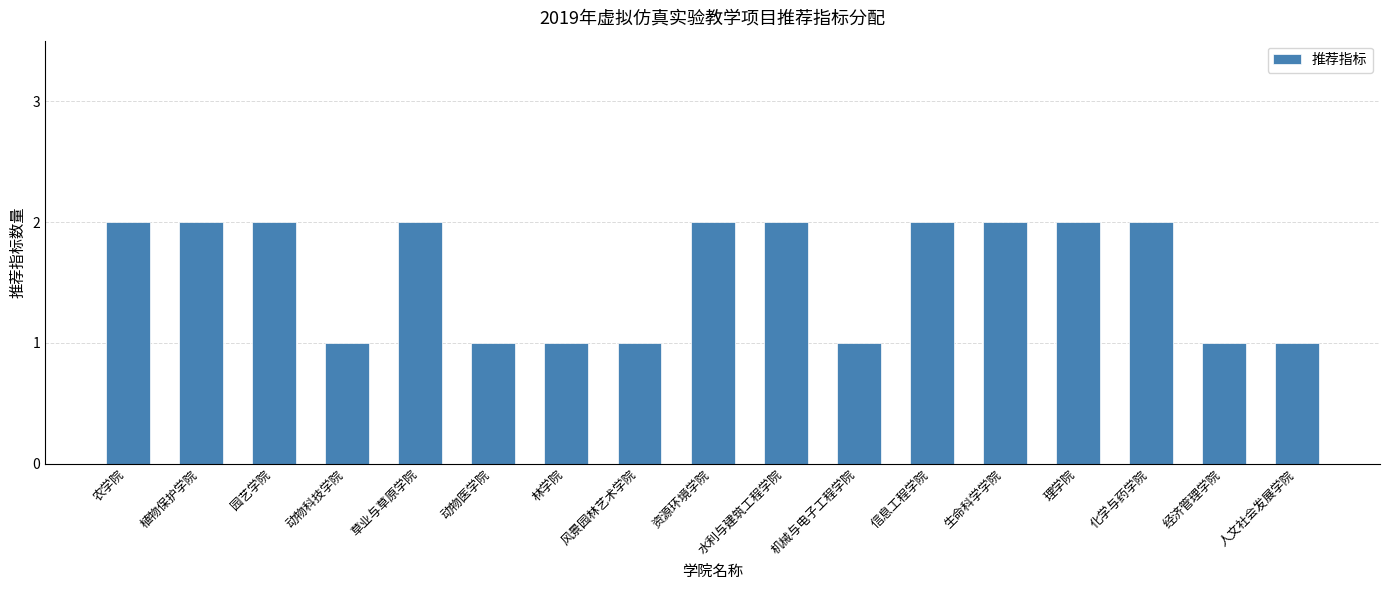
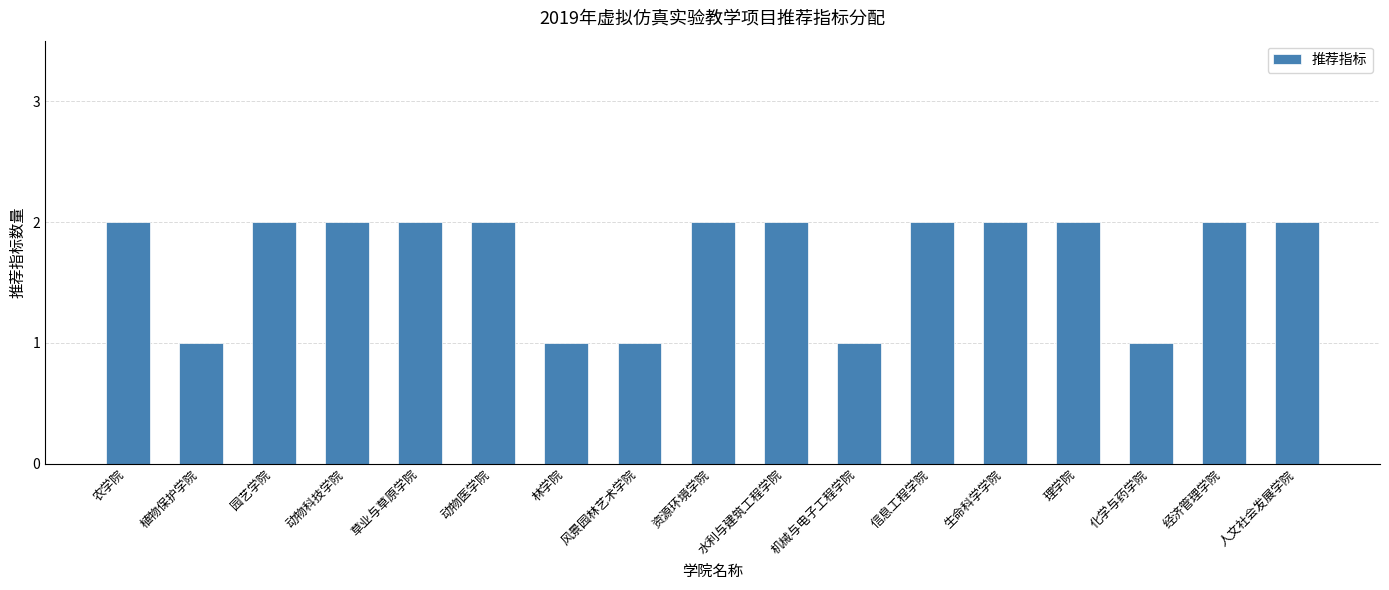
植物保护学院: 2 -> 1
动物科技学院: 1 -> 2
动物医学院: 1 -> 2
化学与药学院: 2 -> 1
经济管理学院: 1 -> 2
人文社会发展学院: 1 -> 2
